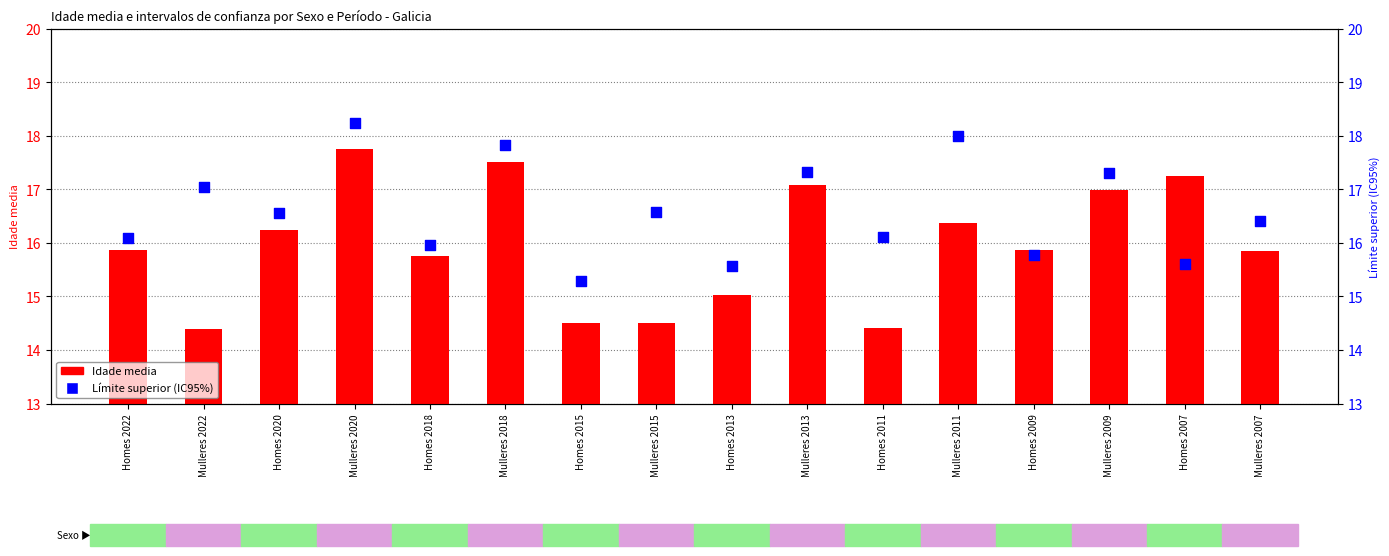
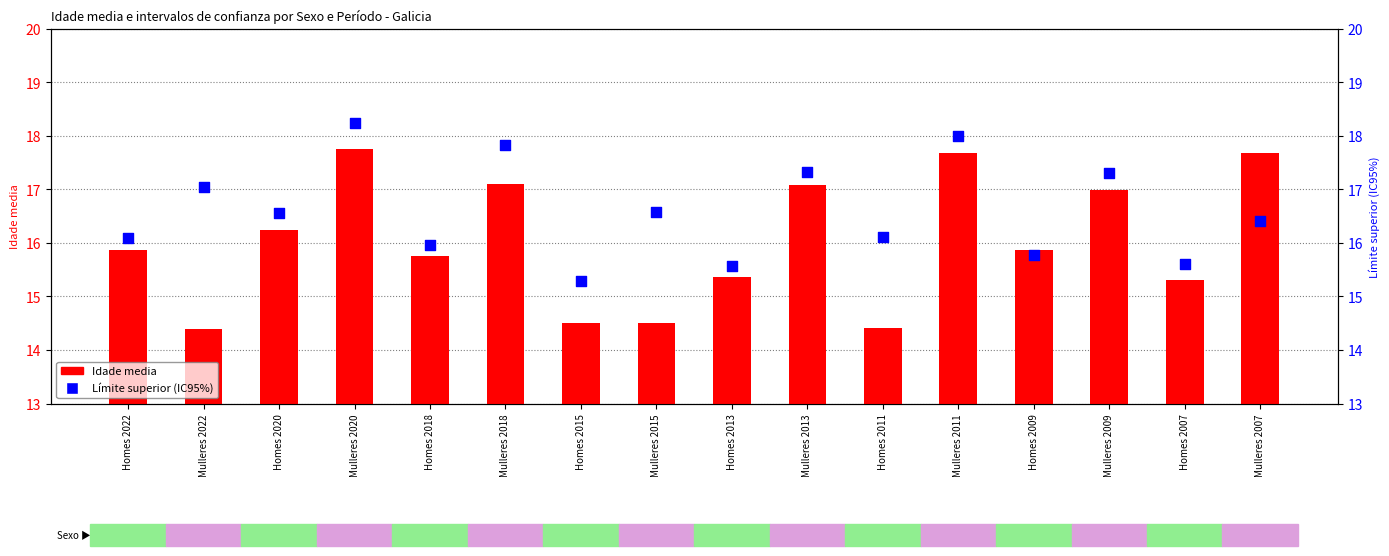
Idade media, Mulleres 2018: 17.5 -> 17.1
Idade media, Homes 2013: 15.0 -> 15.4
Idade media, Mulleres 2011: 16.4 -> 17.7
Idade media, Homes 2007: 17.3 -> 15.3
Idade media, Mulleres 2007: 15.9 -> 17.7
